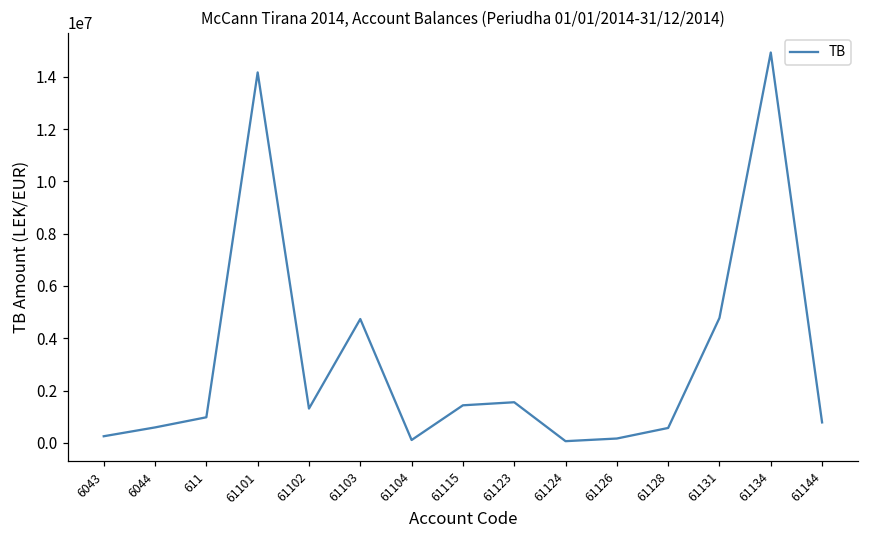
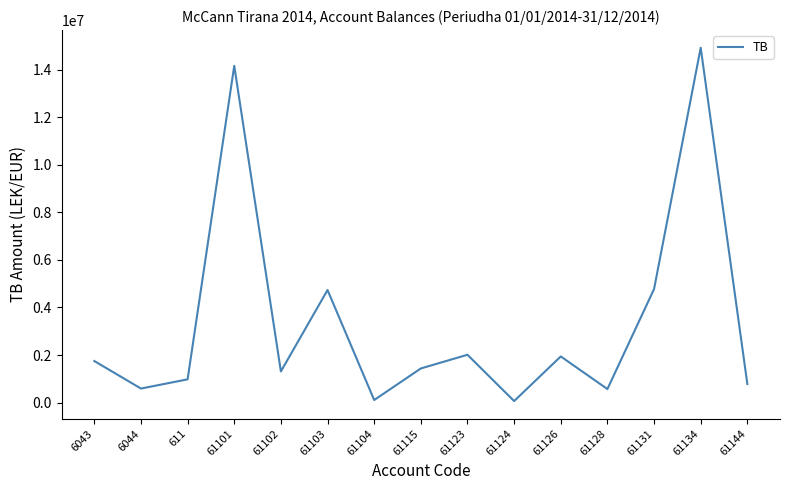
6043: 300000 -> 1700000
61123: 1600000 -> 2000000
61126: 200000 -> 1900000
